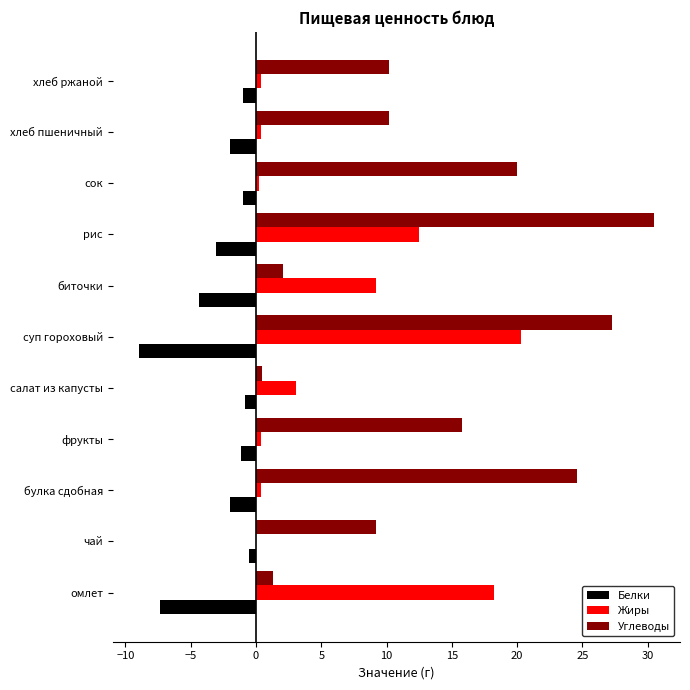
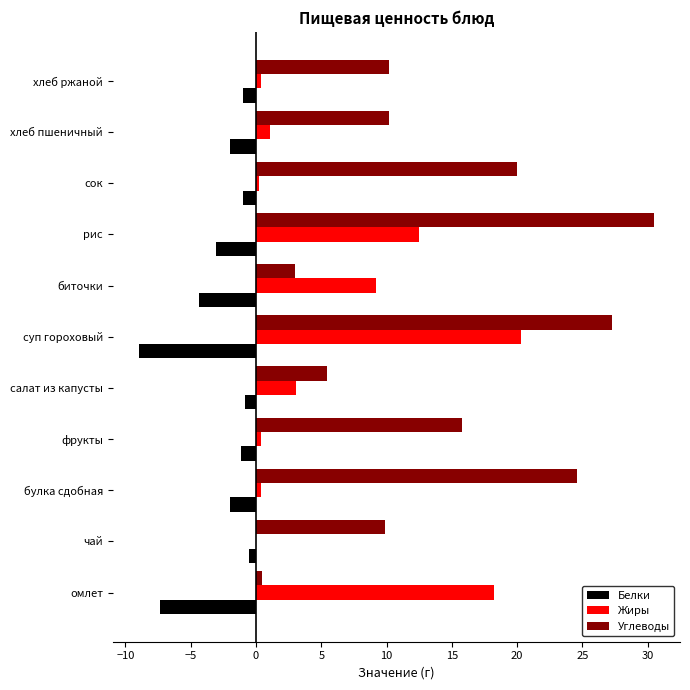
Жиры, хлеб пшеничный: 0.4 -> 1.1
Углеводы, биточки: 2.1 -> 3.0
Углеводы, салат из капусты: 0.4 -> 5.4
Углеводы, чай: 9.2 -> 9.9
Углеводы, омлет: 1.3 -> 0.4
